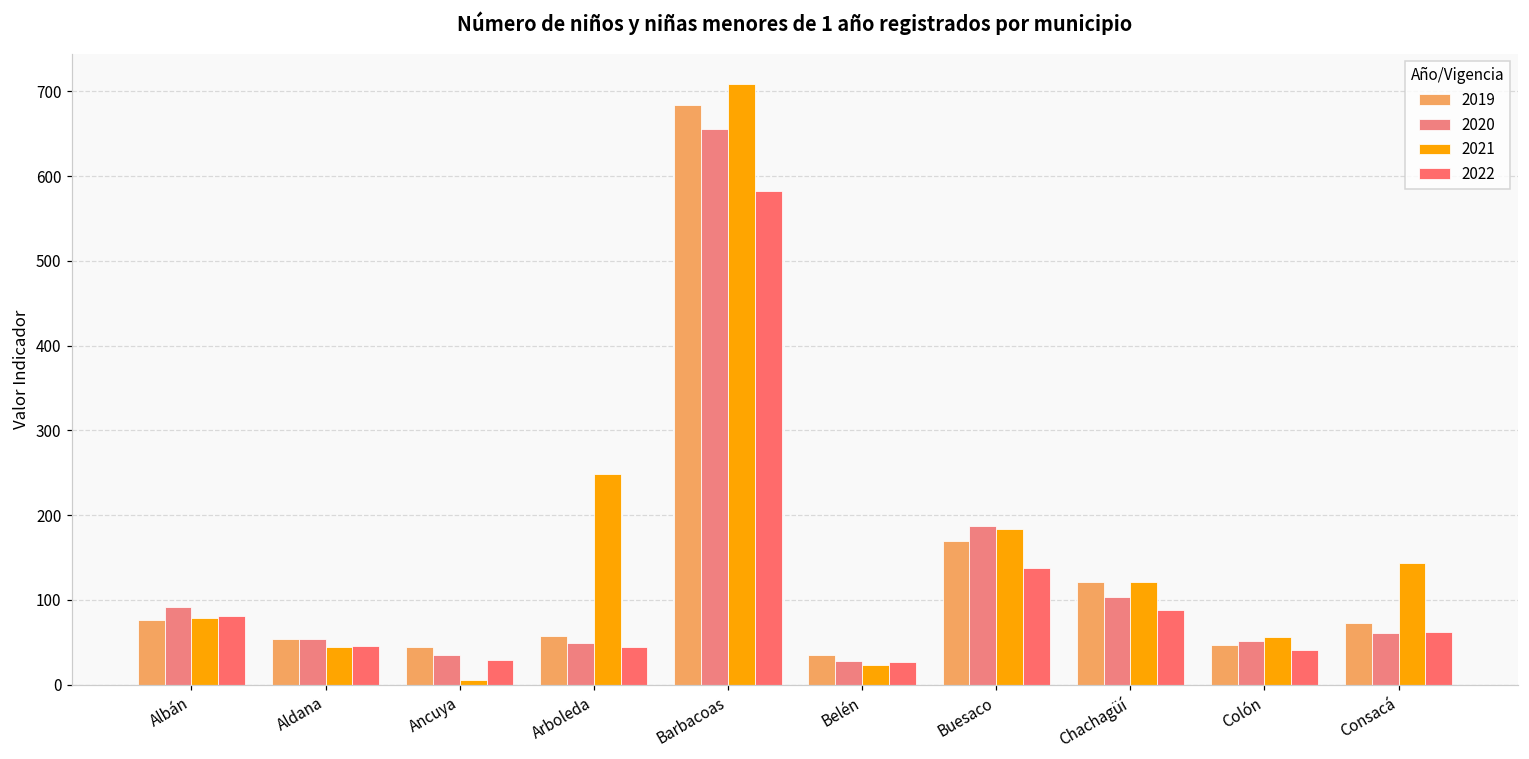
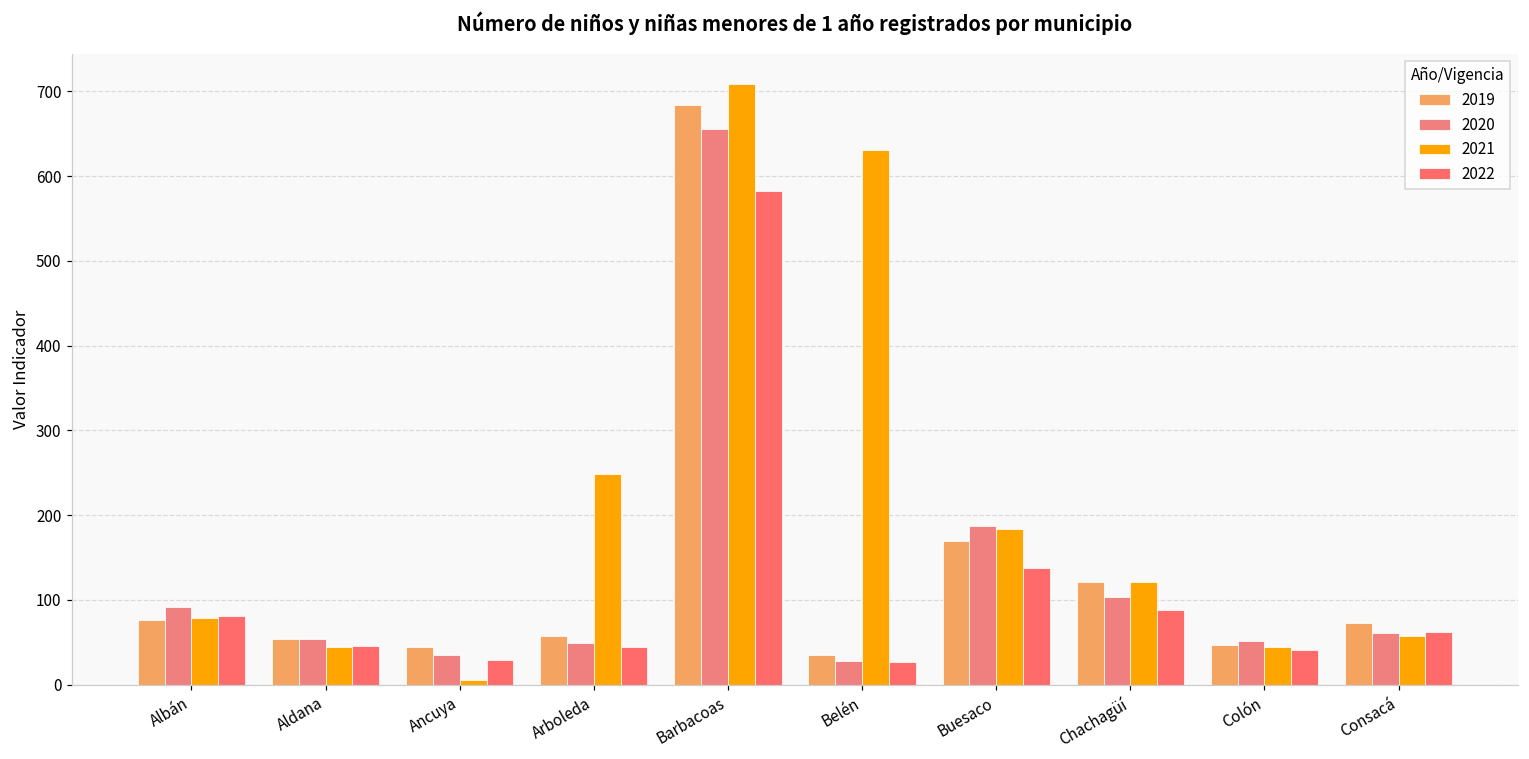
2021, Belén: 20 -> 630
2021, Colón: 60 -> 40
2021, Consacá: 140 -> 60
